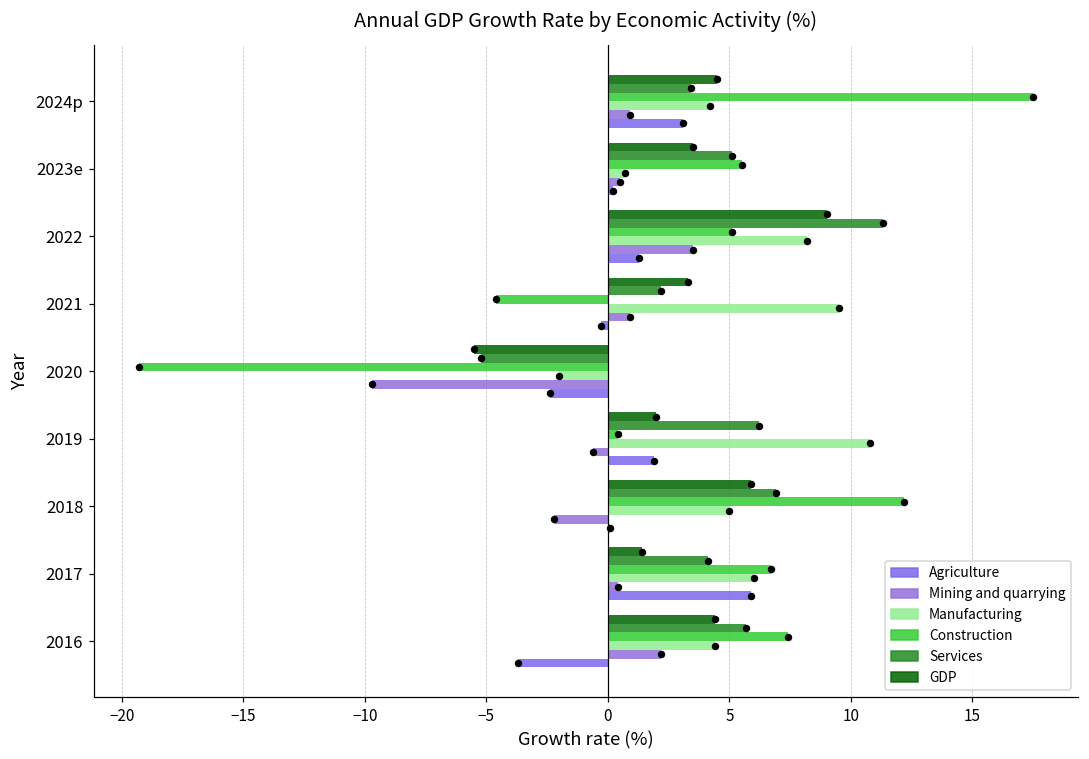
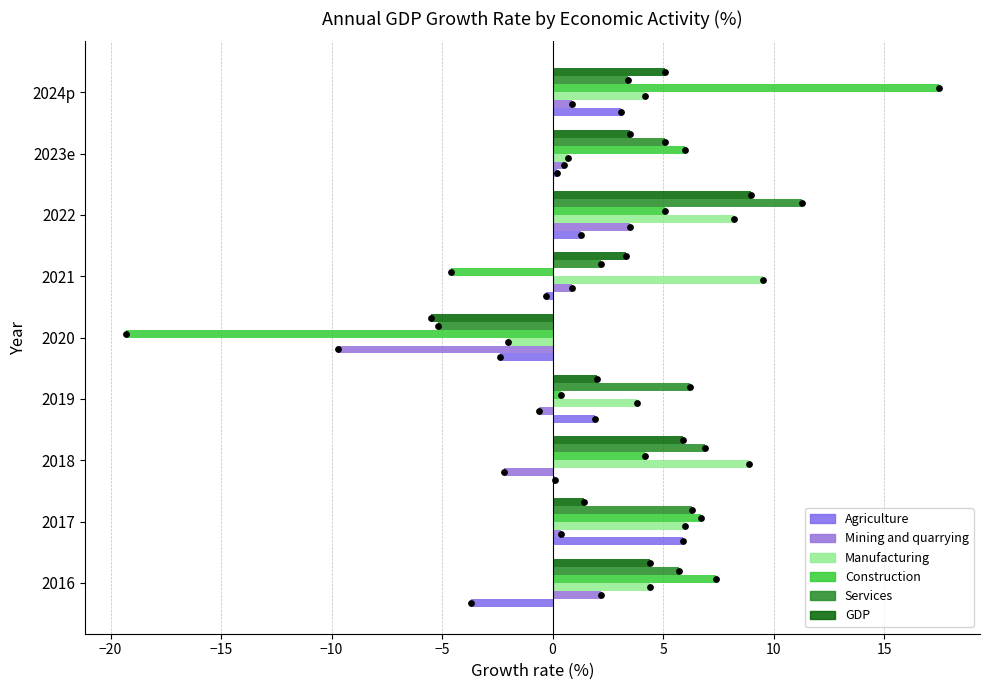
GDP, 2024p: 4.5 -> 5.1
Construction, 2023e: 5.5 -> 6.0
Manufacturing, 2019: 10.8 -> 3.8
Construction, 2018: 12.2 -> 4.2
Manufacturing, 2018: 5.0 -> 8.9
Services, 2017: 4.1 -> 6.3
